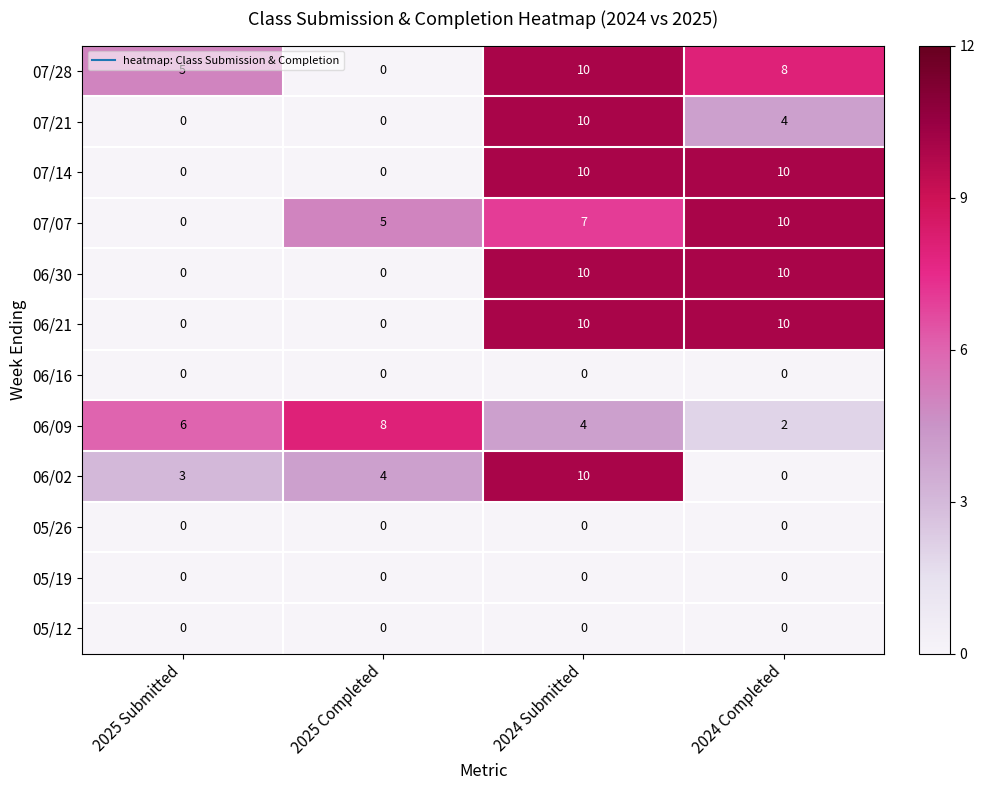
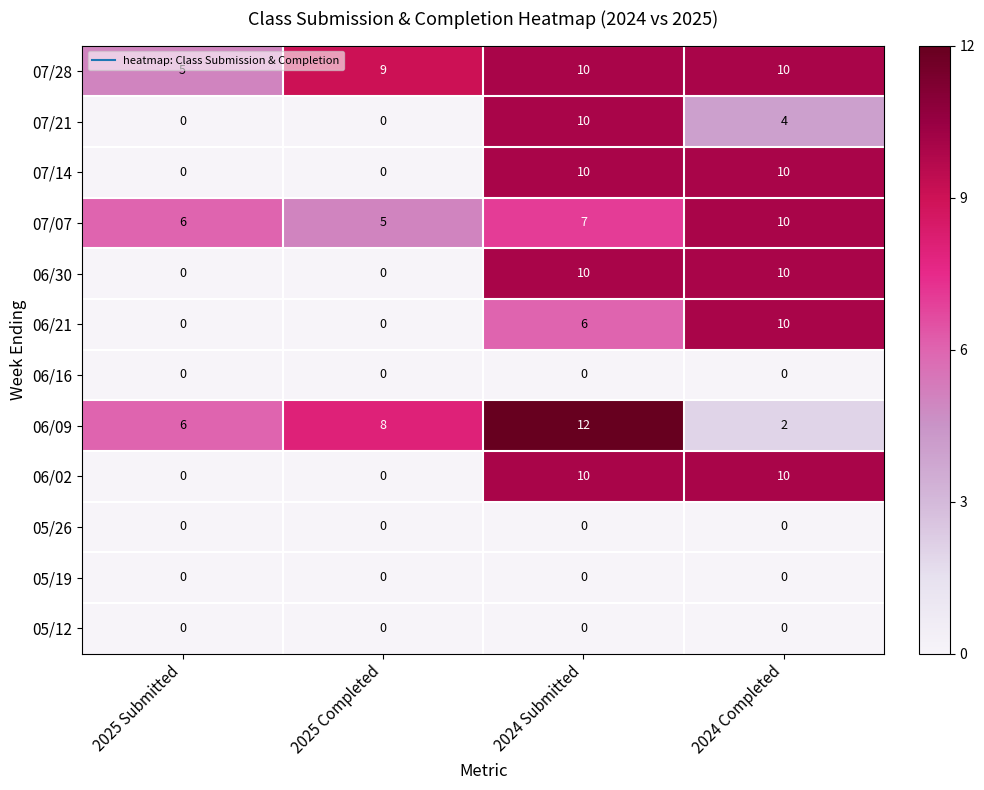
07/28, 2025 Completed: 0 -> 9
07/28, 2024 Completed: 8 -> 10
07/07, 2025 Submitted: 0 -> 6
06/21, 2024 Submitted: 10 -> 6
06/09, 2024 Submitted: 4 -> 12
06/02, 2025 Submitted: 3 -> 0
06/02, 2025 Completed: 4 -> 0
06/02, 2024 Completed: 0 -> 10
